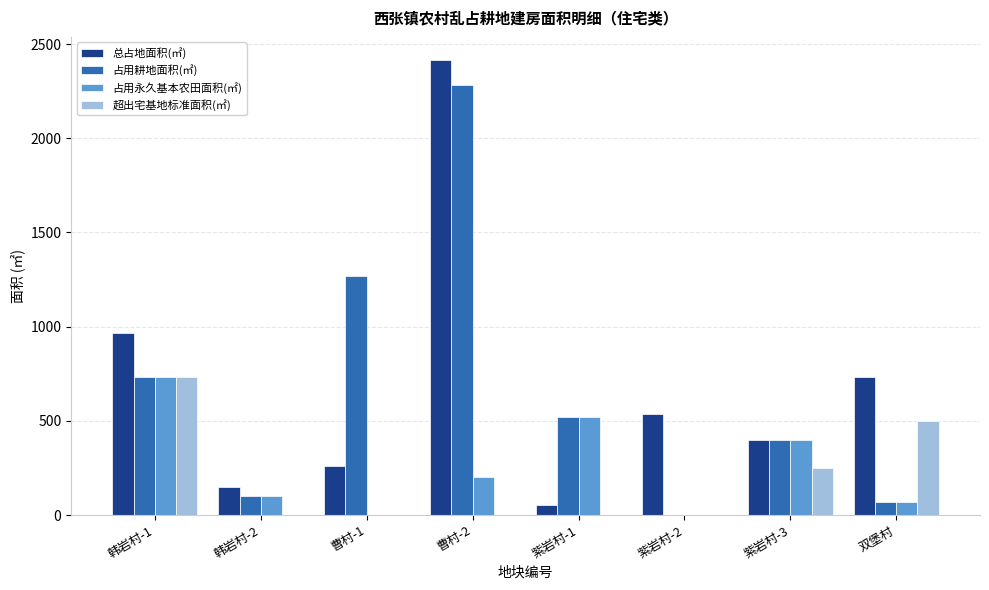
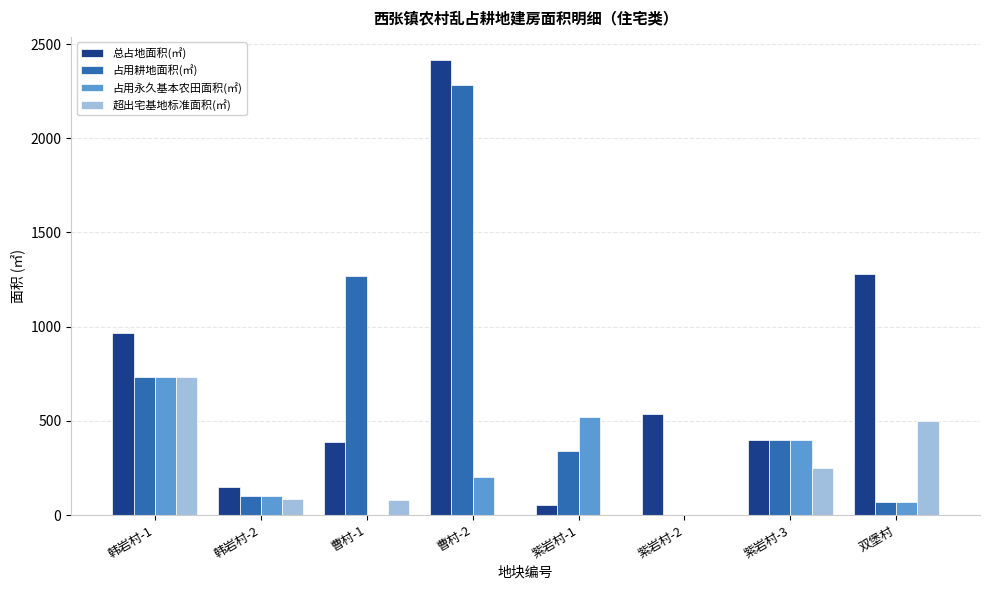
超出宅基地标准面积(㎡), 韩岩村-2: 0 -> 90
总占地面积(㎡), 曹村-1: 260 -> 390
超出宅基地标准面积(㎡), 曹村-1: 0 -> 80
占用耕地面积(㎡), 紫岩村-1: 520 -> 340
总占地面积(㎡), 双堡村: 730 -> 1280
